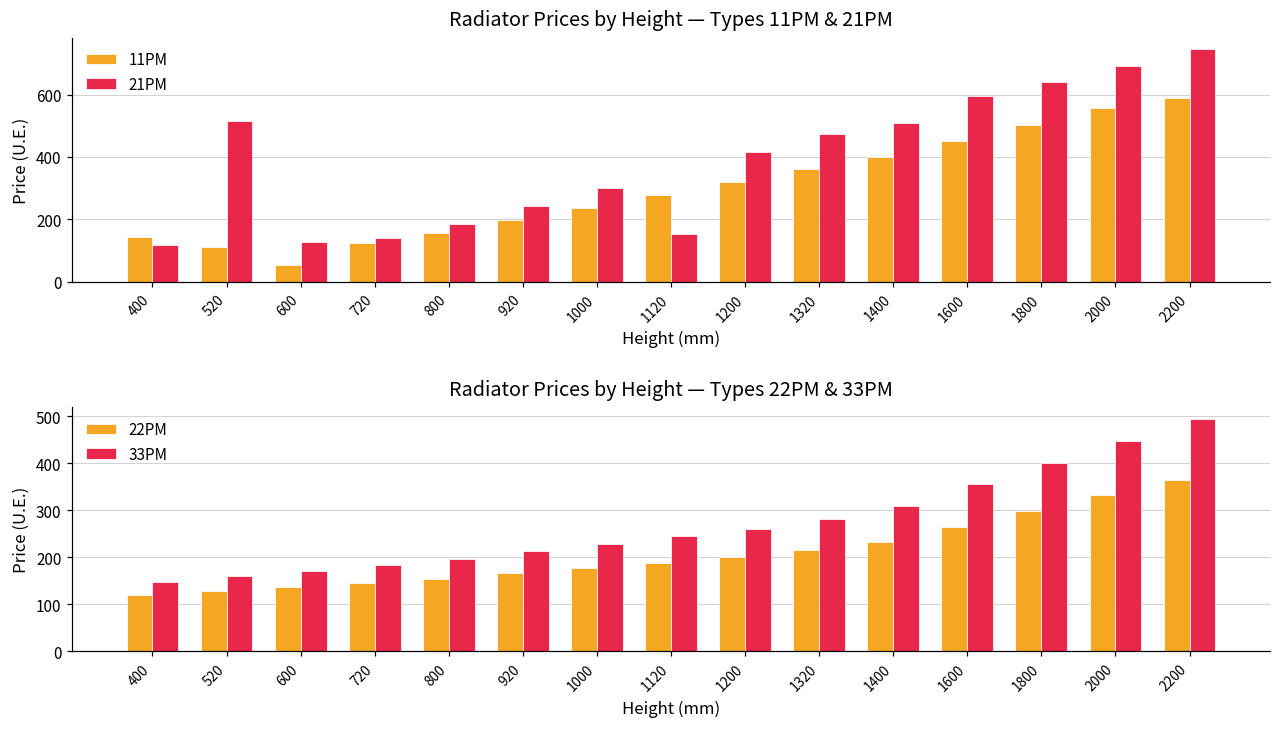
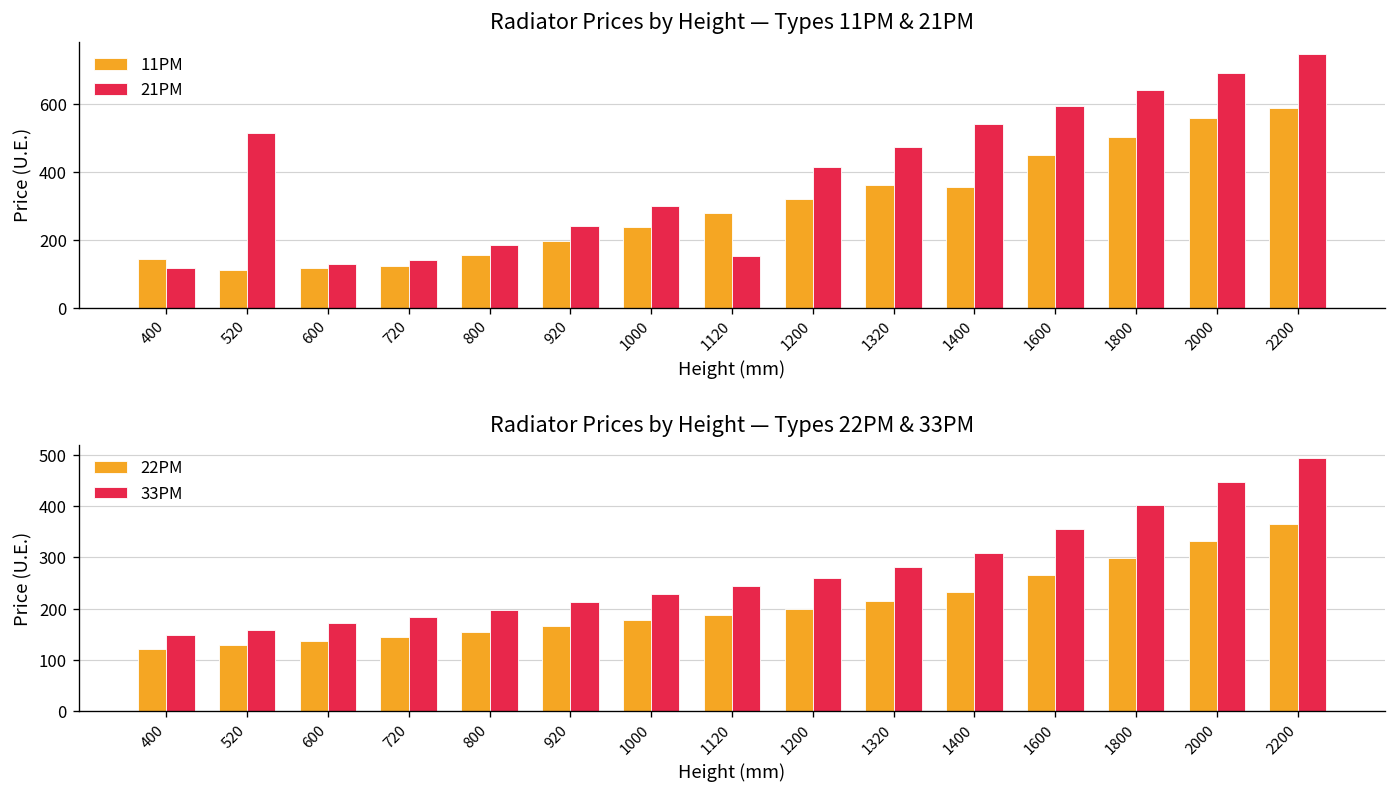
Radiator Prices by Height — Types 11PM & 21PM, 11PM, 600: 50 -> 120
Radiator Prices by Height — Types 11PM & 21PM, 11PM, 1400: 400 -> 350
Radiator Prices by Height — Types 11PM & 21PM, 21PM, 1400: 510 -> 540
